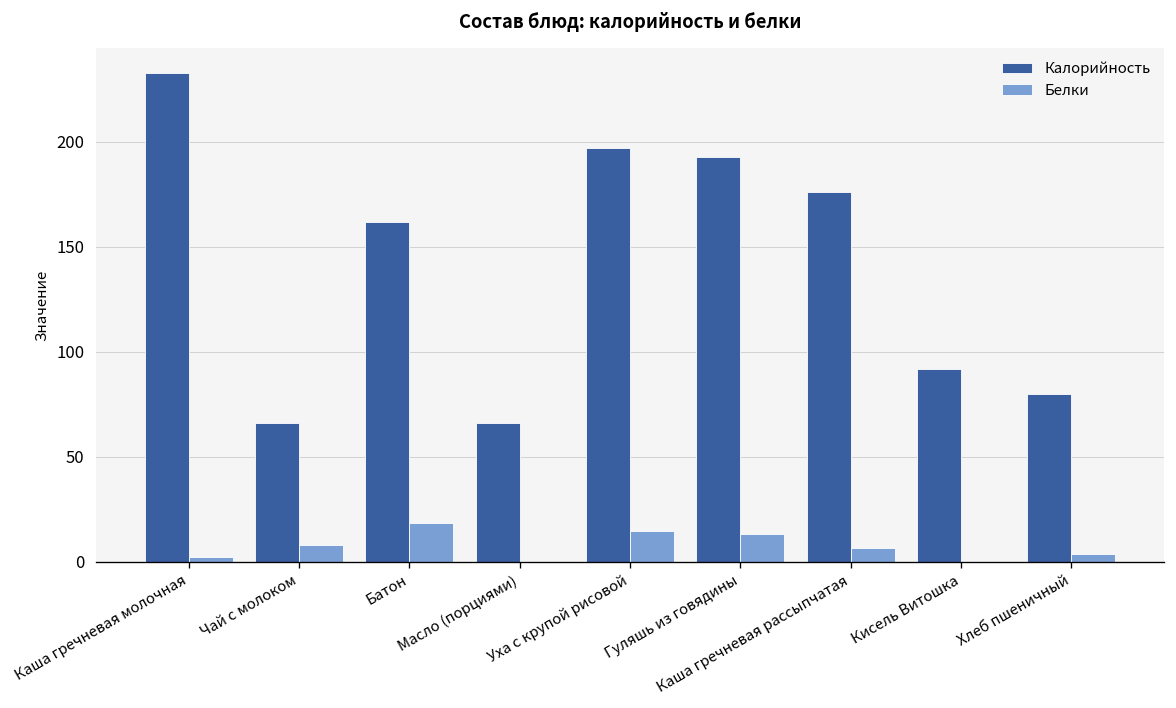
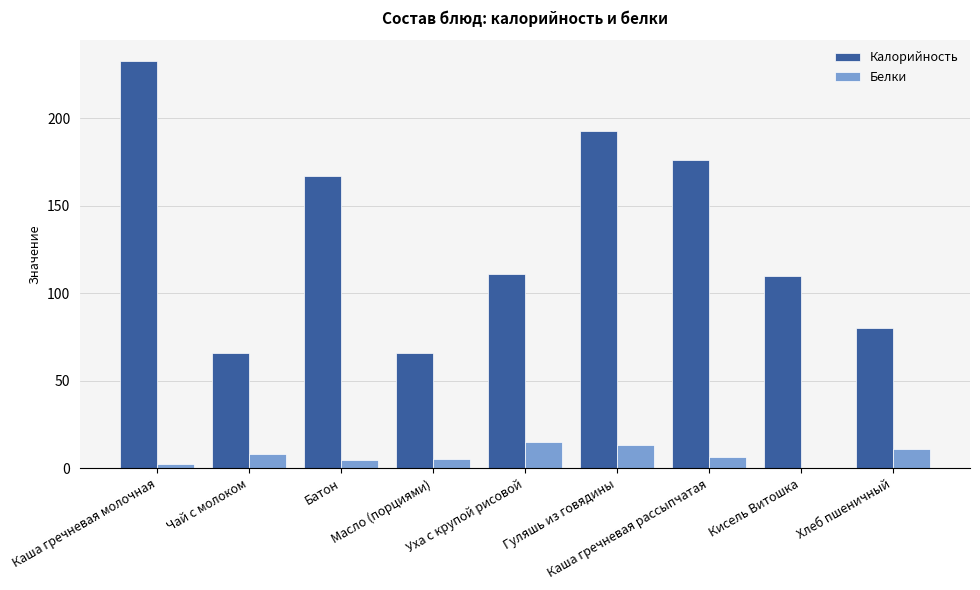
Калорийность, Батон: 162 -> 167
Белки, Батон: 18 -> 5
Белки, Масло (порциями): 0 -> 5
Калорийность, Уха с крупой рисовой: 197 -> 111
Калорийность, Кисель Витошка: 92 -> 110
Белки, Хлеб пшеничный: 4 -> 11
